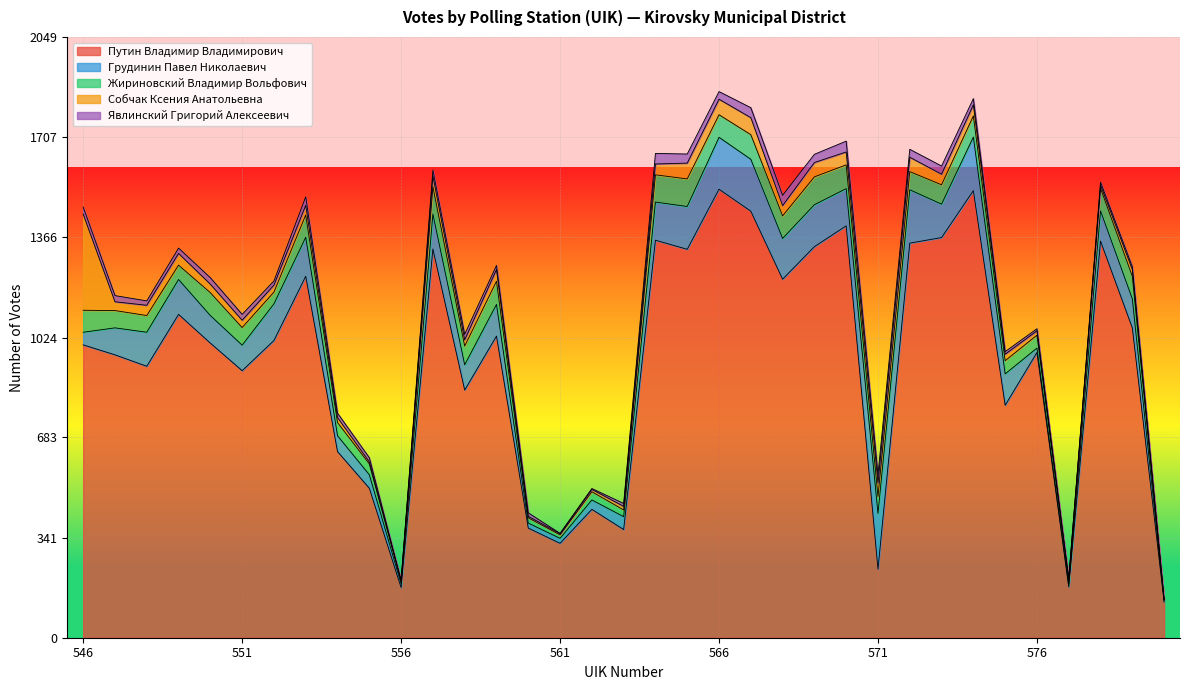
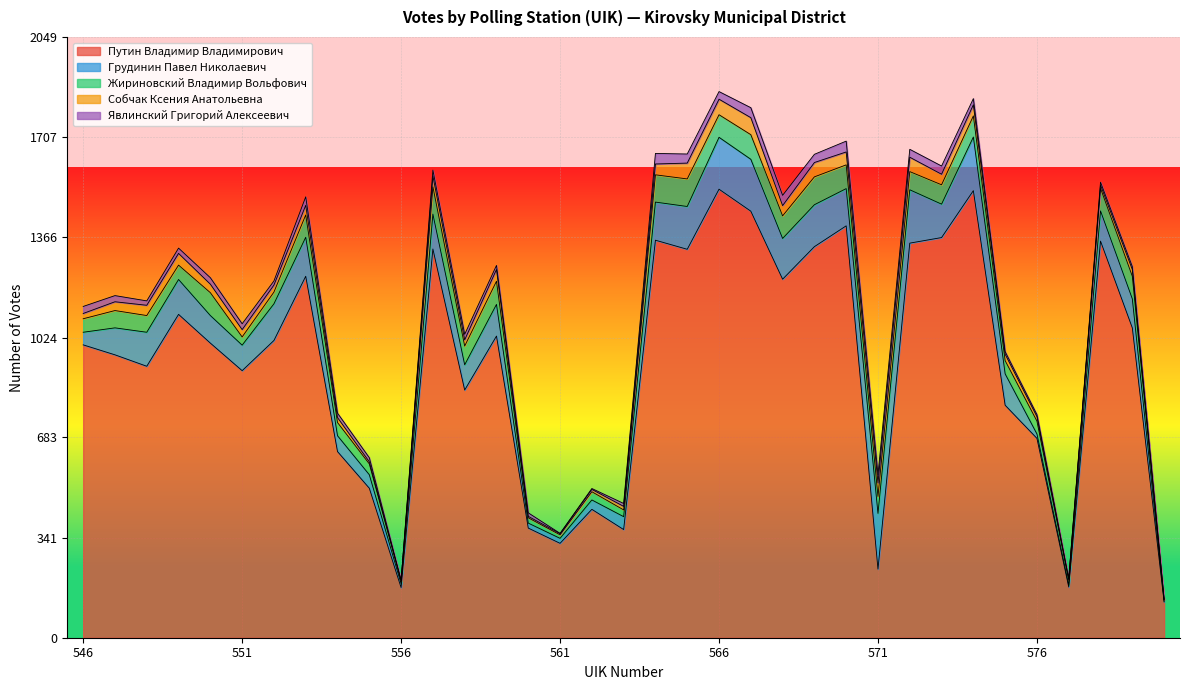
Жириновский Владимир Вольфович, 546: 80 -> 50
Собчак Ксения Анатольевна, 546: 330 -> 20
Жириновский Владимир Вольфович, 551: 60 -> 30
Путин Владимир Владимирович, 576: 970 -> 680
